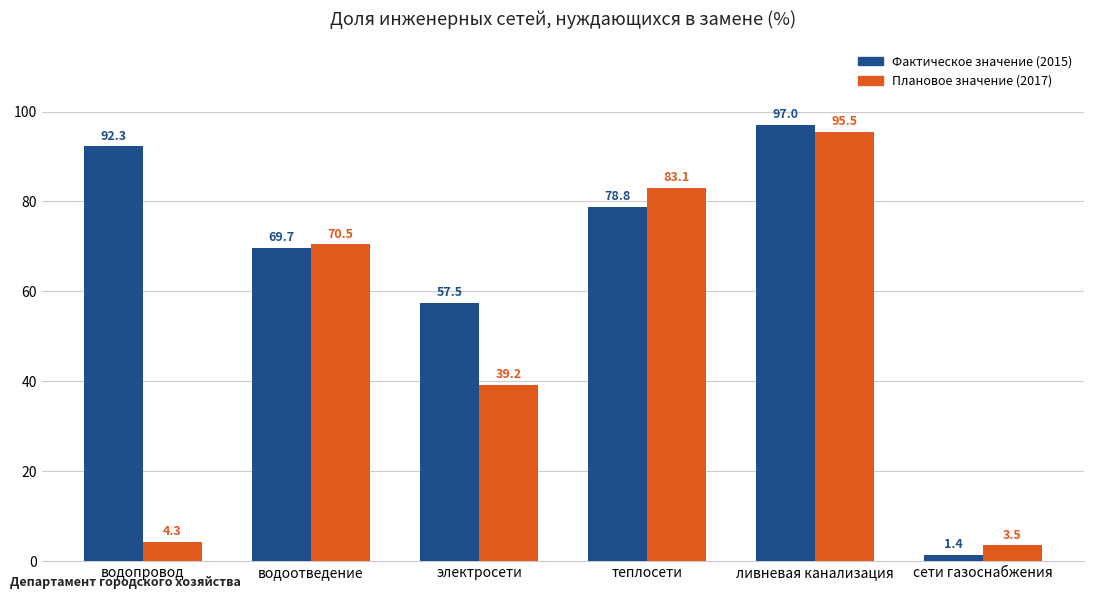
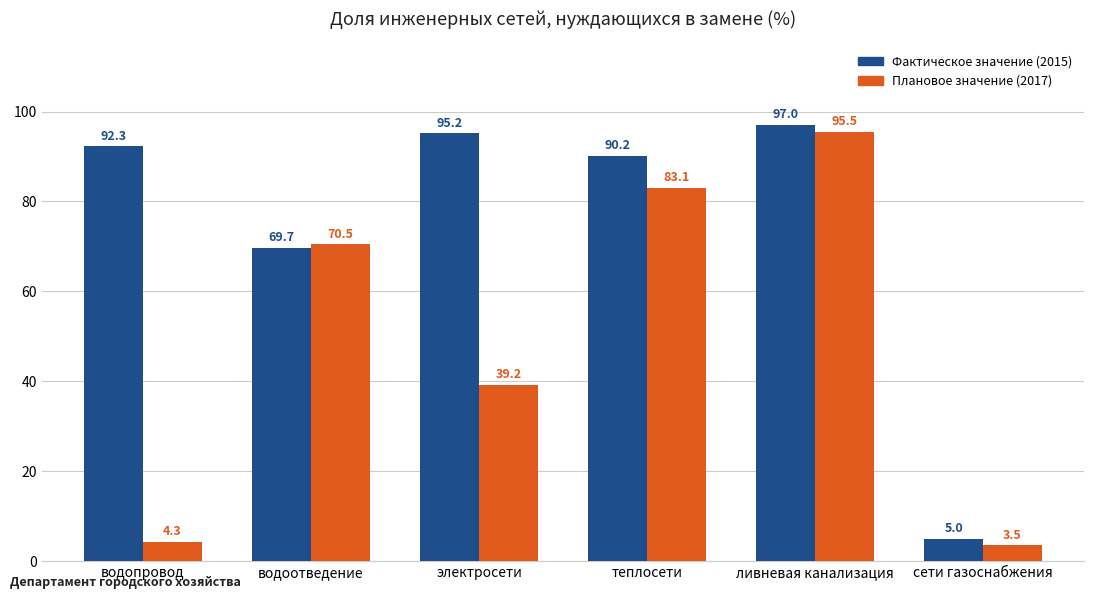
Фактическое значение (2015), электросети: 57.5 -> 95.2
Фактическое значение (2015), теплосети: 78.8 -> 90.2
Фактическое значение (2015), сети газоснабжения: 1.4 -> 5.0
